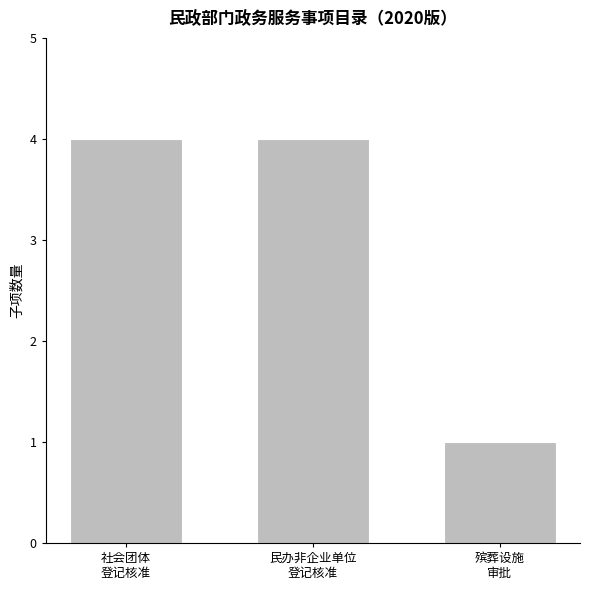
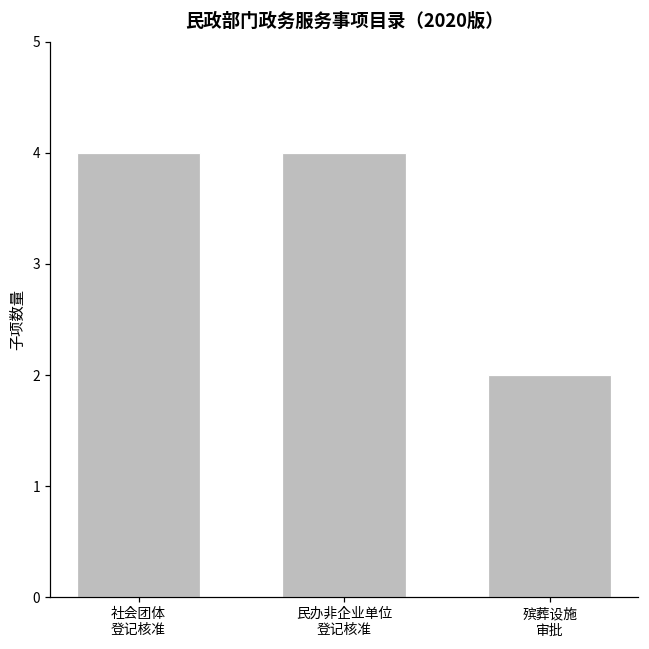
殡葬设施 审批: 1 -> 2
